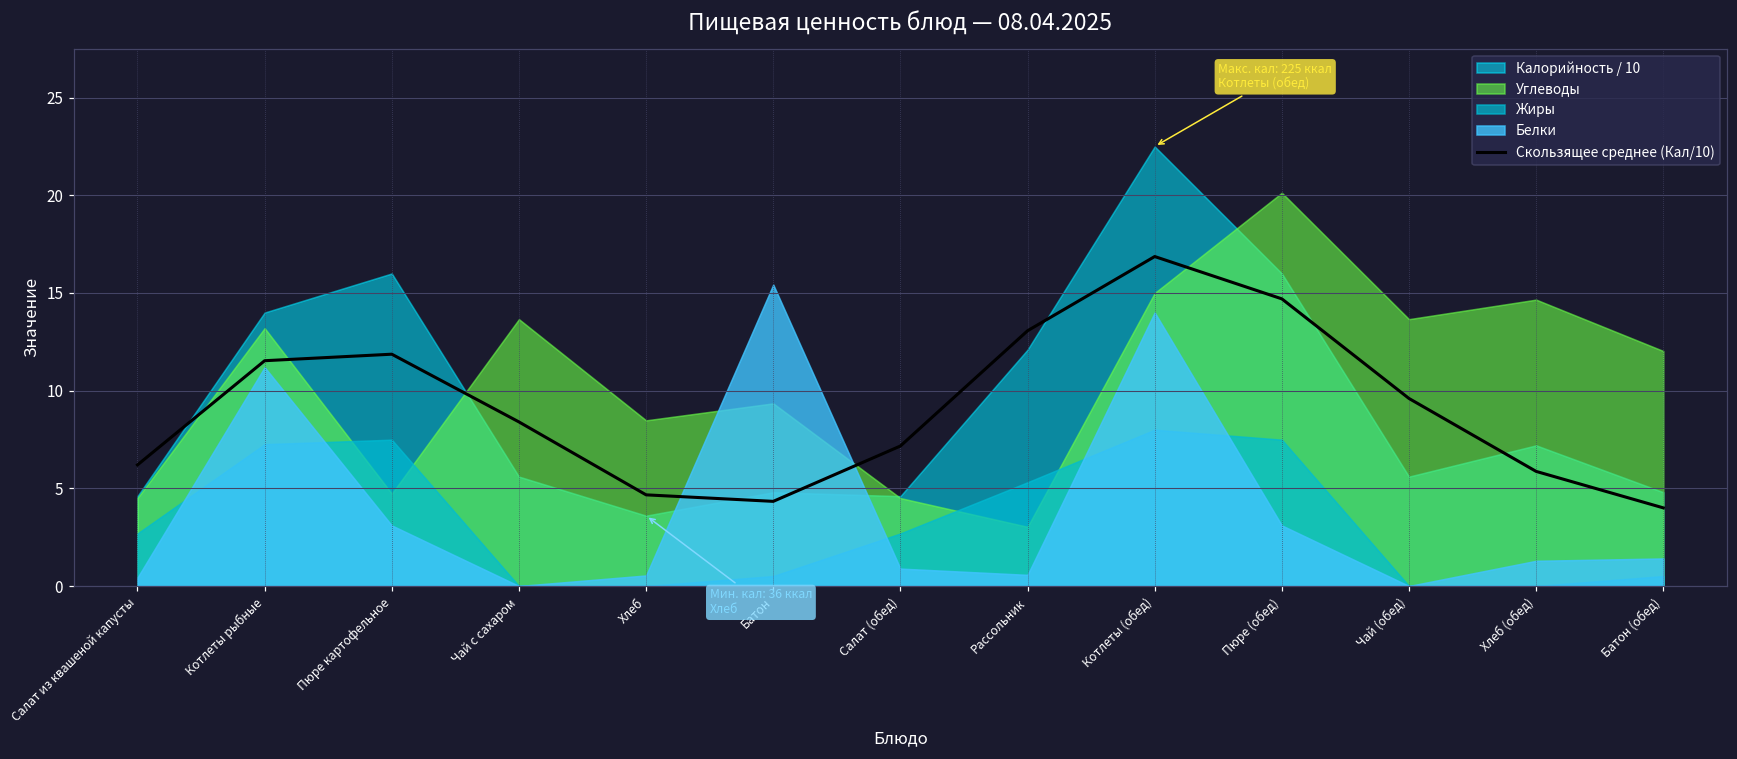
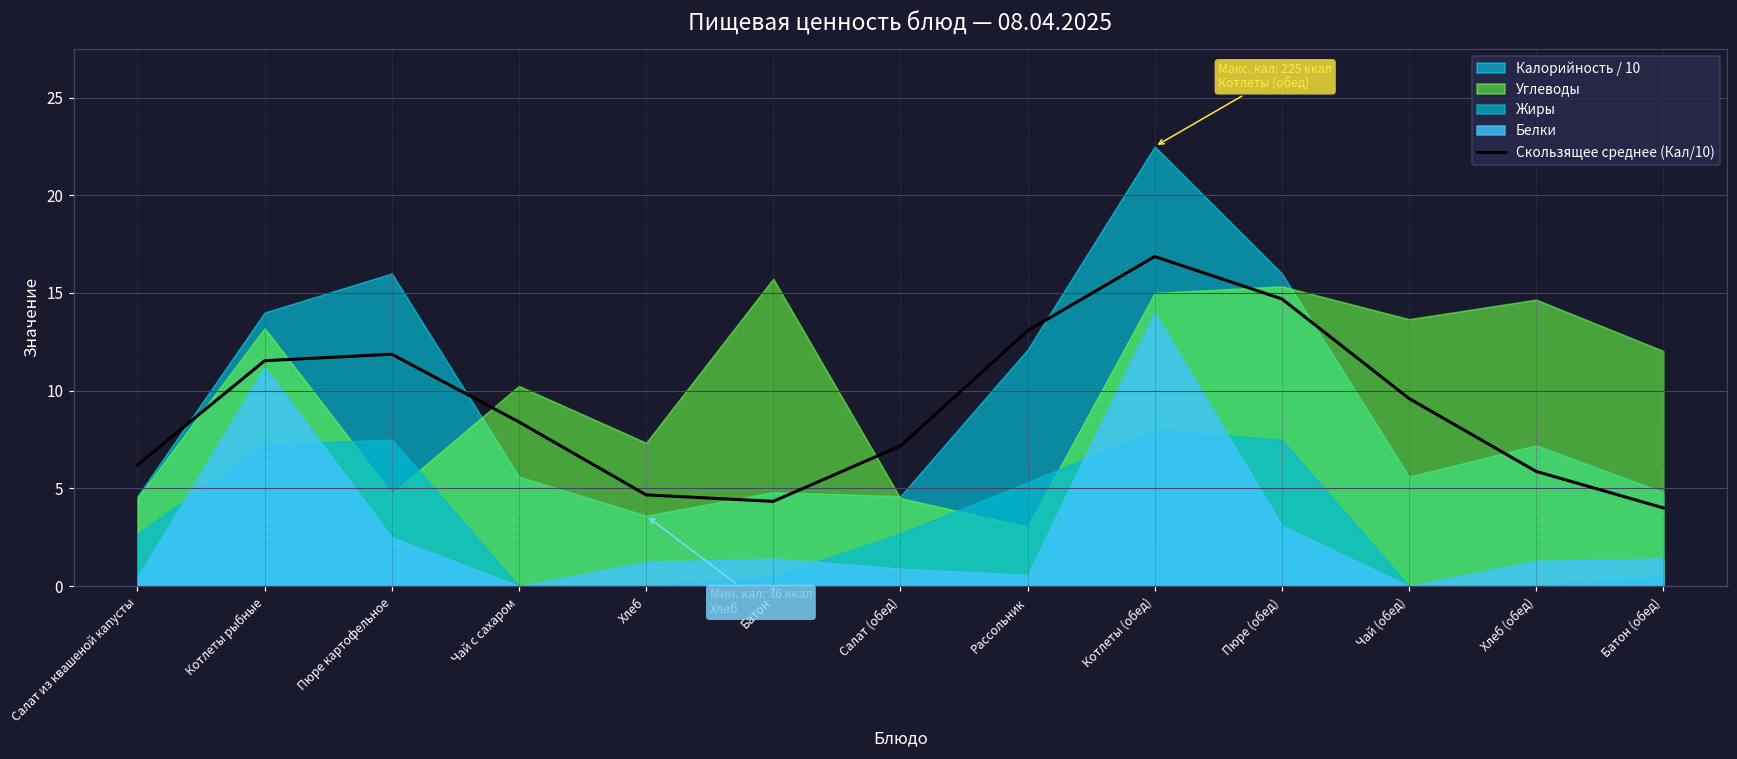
Белки, Пюре картофельное: 3.1 -> 2.5
Углеводы, Чай с сахаром: 13.7 -> 10.2
Углеводы, Хлеб: 8.5 -> 7.3
Белки, Хлеб: 0.5 -> 1.2
Углеводы, Батон: 9.4 -> 15.7
Белки, Батон: 15.4 -> 1.4
Углеводы, Пюре (обед): 20.1 -> 15.3
